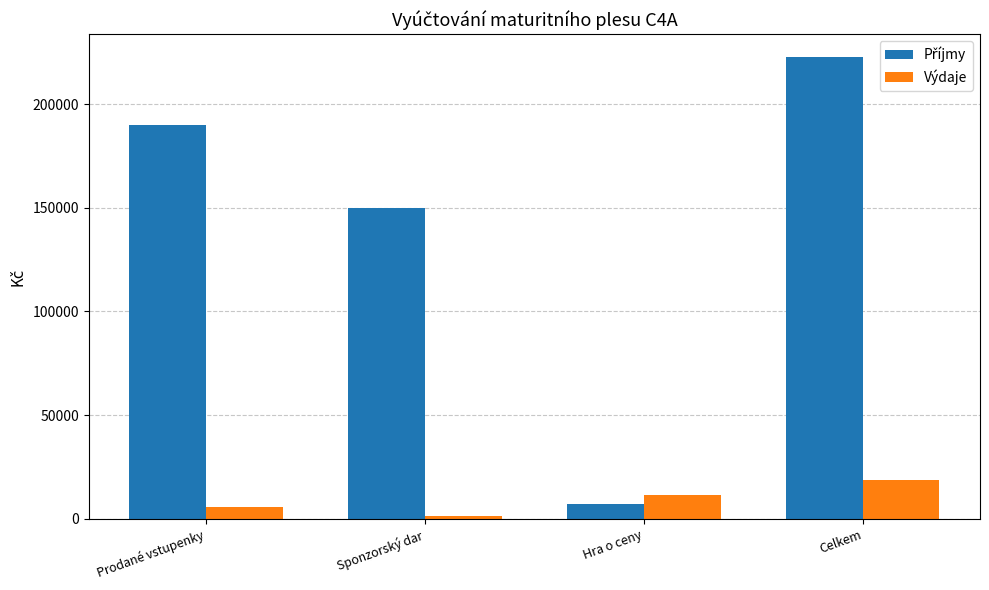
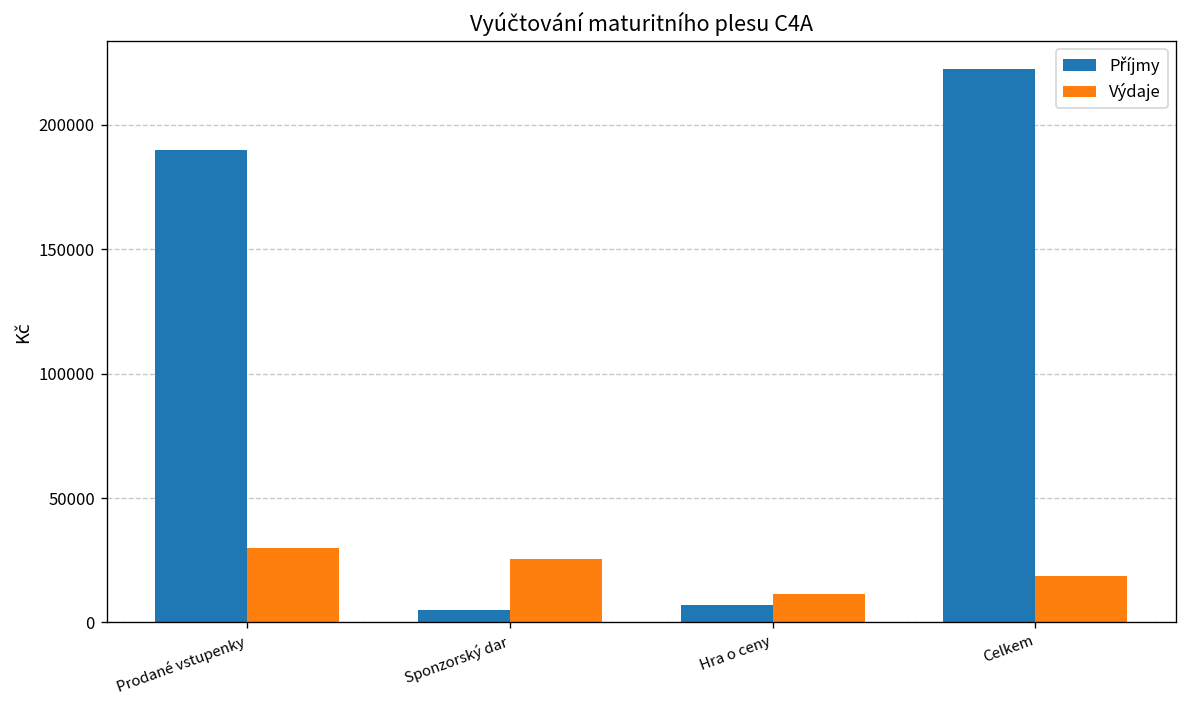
Výdaje, Prodané vstupenky: 6000 -> 30000
Příjmy, Sponzorský dar: 150000 -> 5000
Výdaje, Sponzorský dar: 1000 -> 25000
